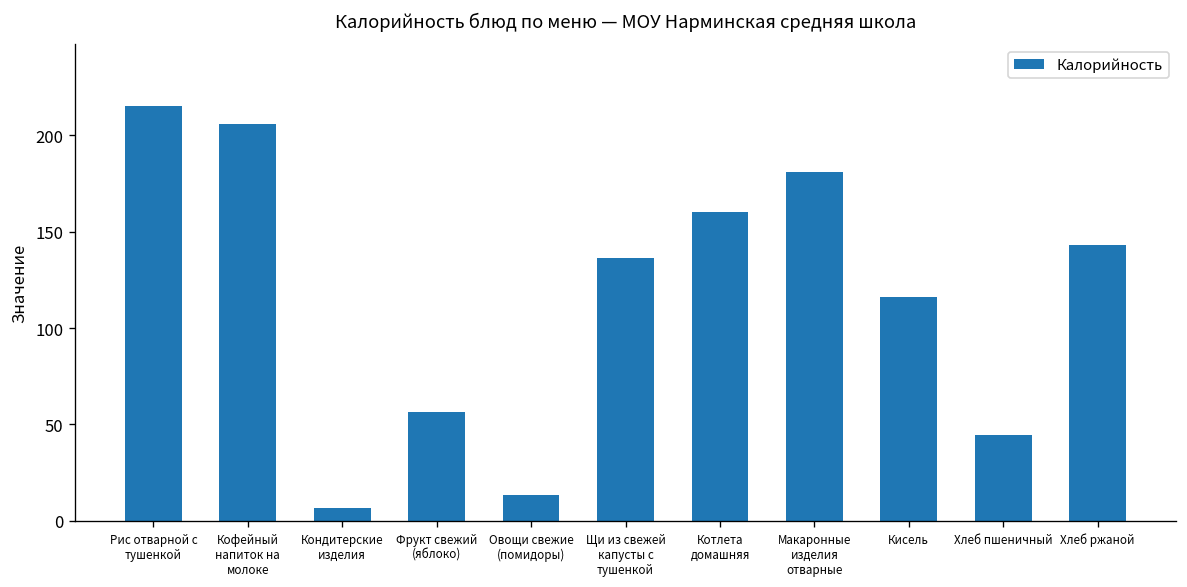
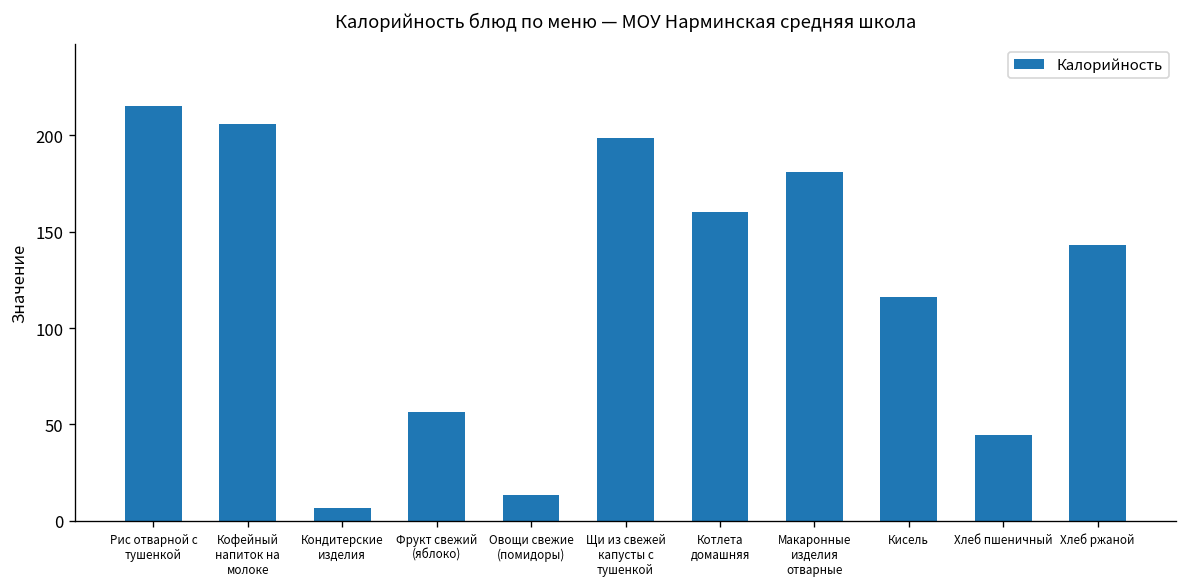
Щи из свежей капусты с тушенкой: 136 -> 198
